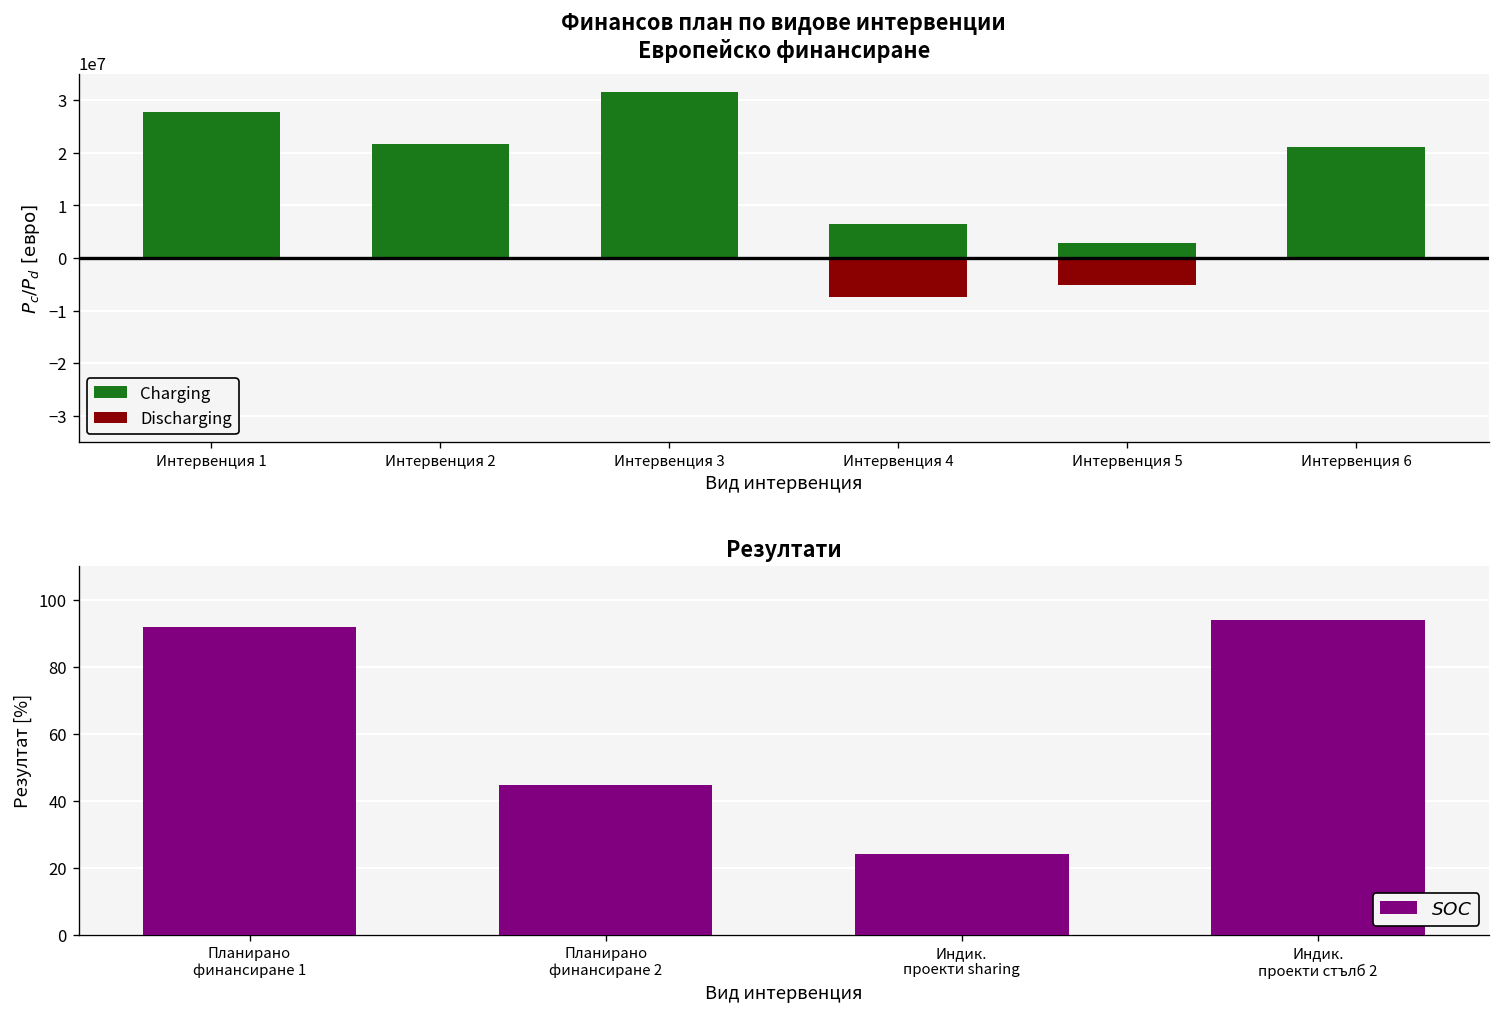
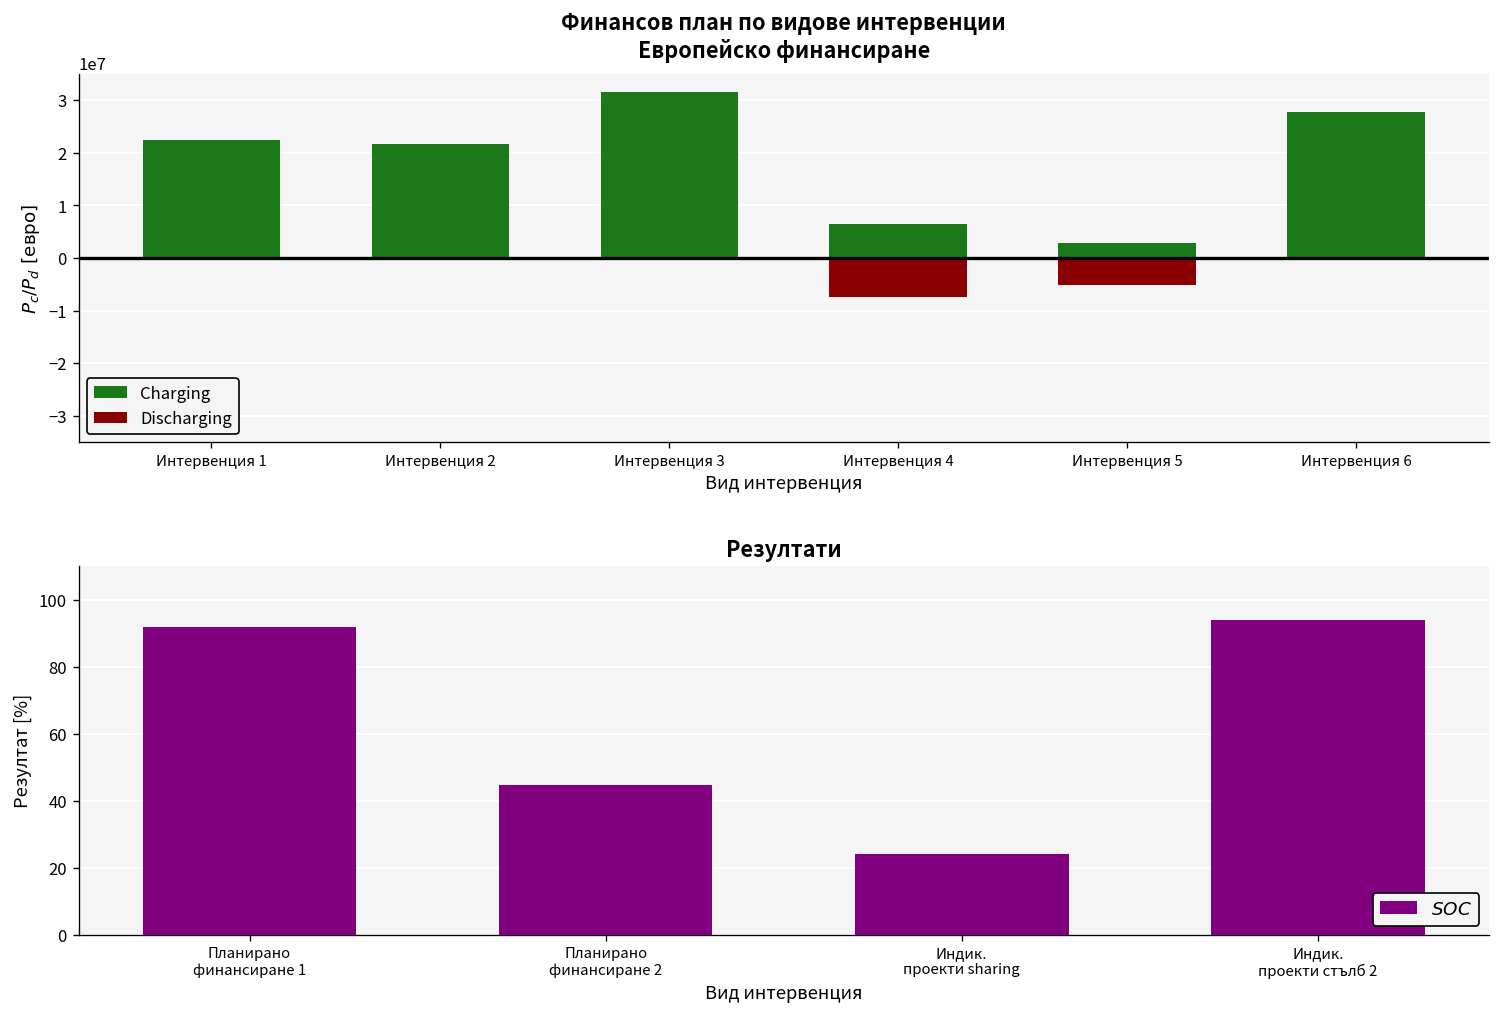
Финансов план по видове интервенции Европейско финансиране, Charging, Интервенция 1: 28000000 -> 22000000
Финансов план по видове интервенции Европейско финансиране, Charging, Интервенция 6: 21000000 -> 28000000
